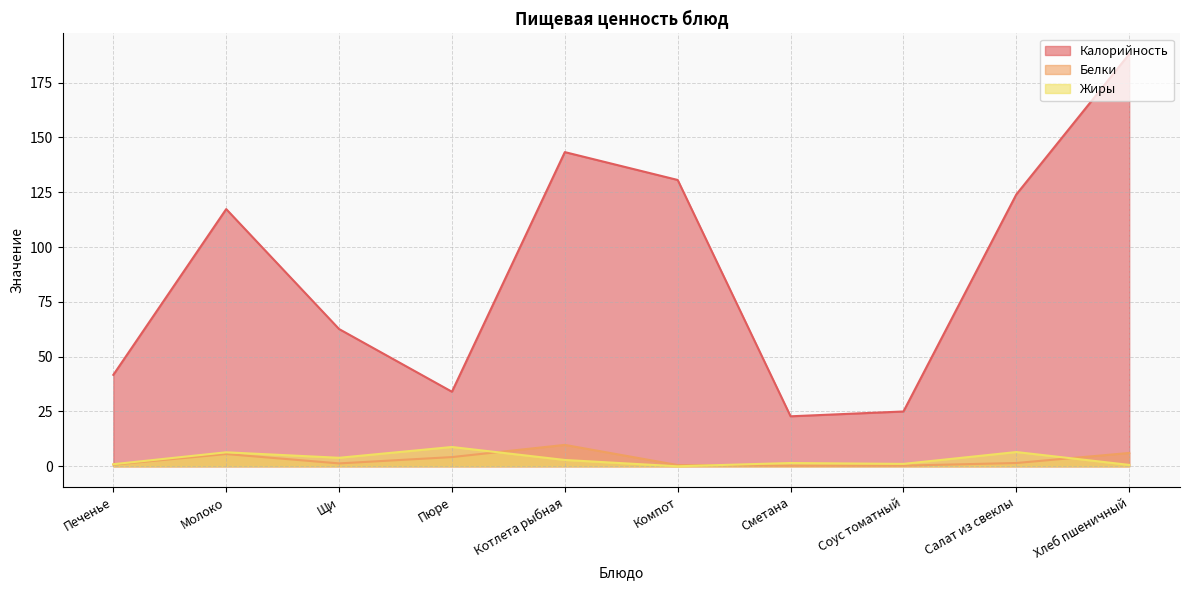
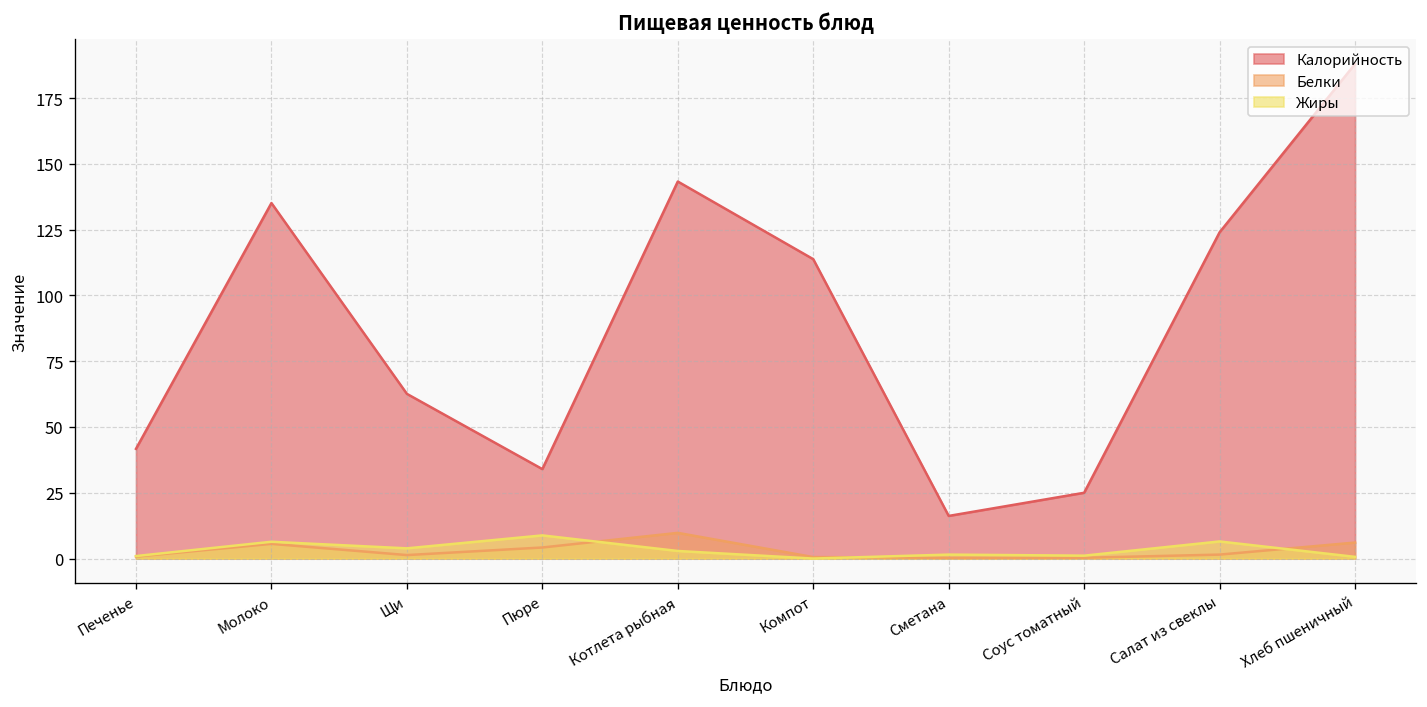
Калорийность, Молоко: 117 -> 135
Калорийность, Компот: 131 -> 114
Калорийность, Сметана: 23 -> 16
